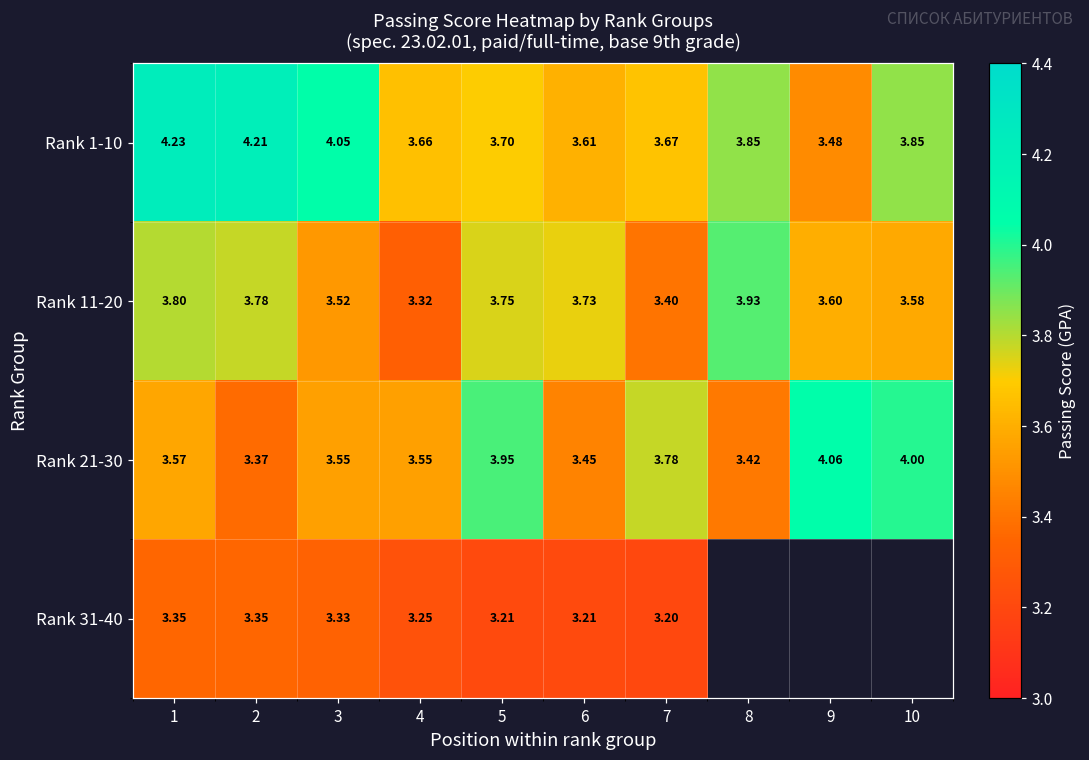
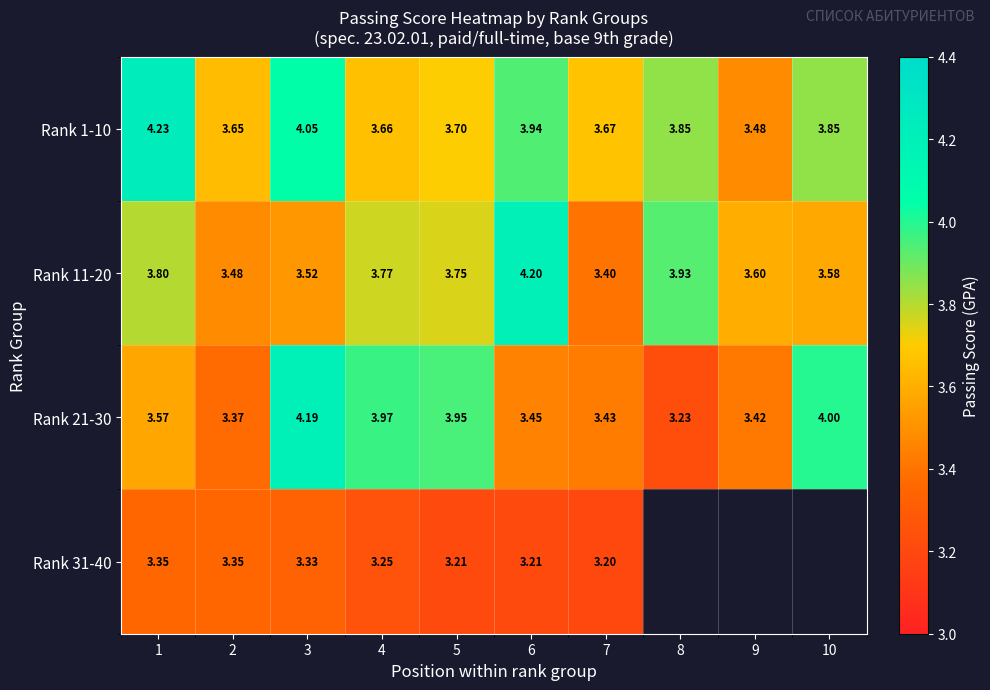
Rank 1-10, 2: 4.21 -> 3.65
Rank 1-10, 6: 3.61 -> 3.94
Rank 11-20, 2: 3.78 -> 3.48
Rank 11-20, 4: 3.32 -> 3.77
Rank 11-20, 6: 3.73 -> 4.20
Rank 21-30, 3: 3.55 -> 4.19
Rank 21-30, 4: 3.55 -> 3.97
Rank 21-30, 7: 3.78 -> 3.43
Rank 21-30, 8: 3.42 -> 3.23
Rank 21-30, 9: 4.06 -> 3.42
